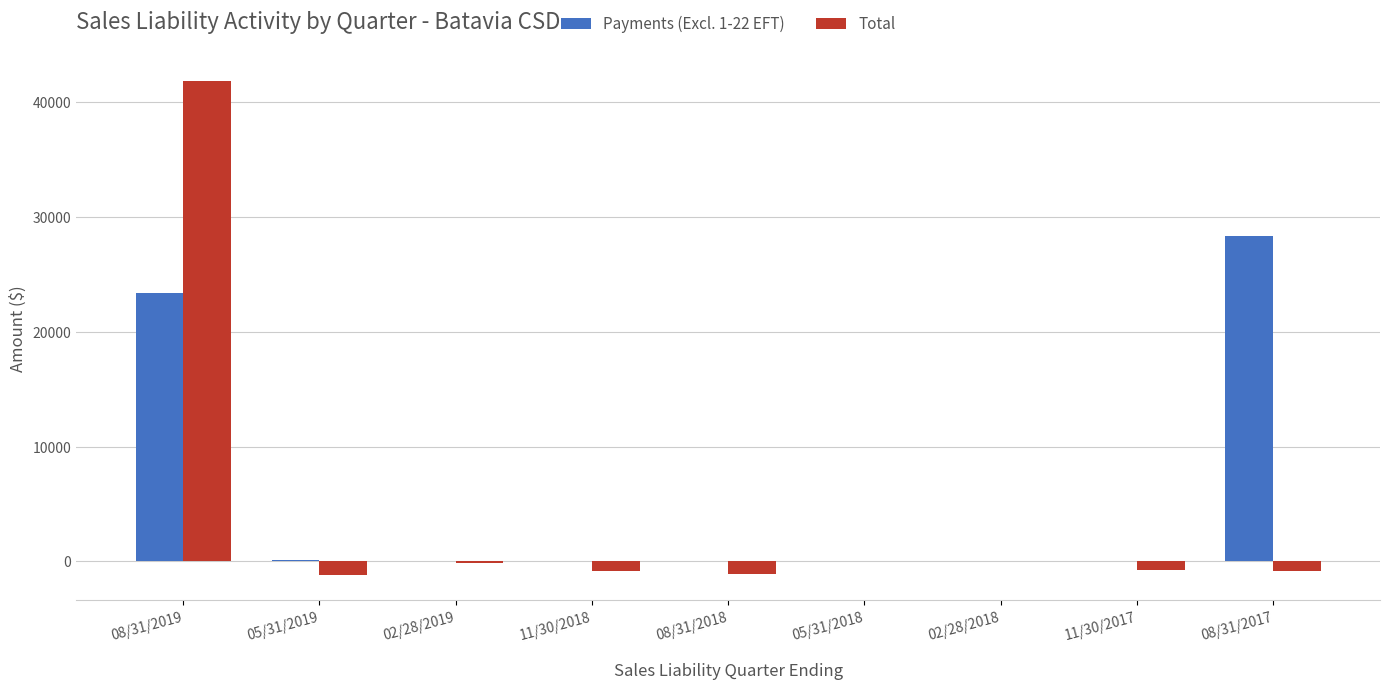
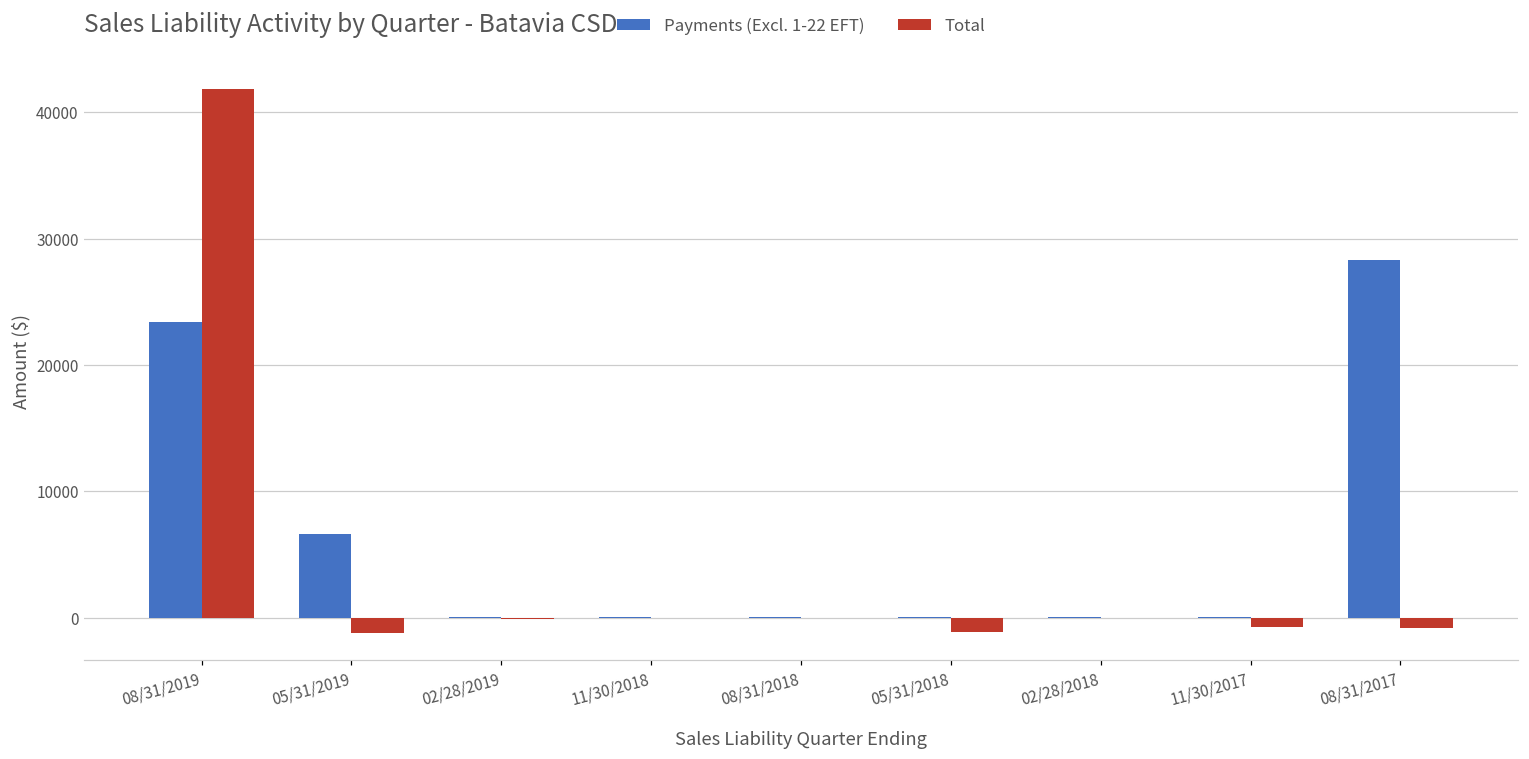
Payments (Excl. 1-22 EFT), 05/31/2019: 100 -> 6600
Total, 11/30/2018: -900 -> 0
Total, 08/31/2018: -1100 -> 0
Total, 05/31/2018: 0 -> -1100
